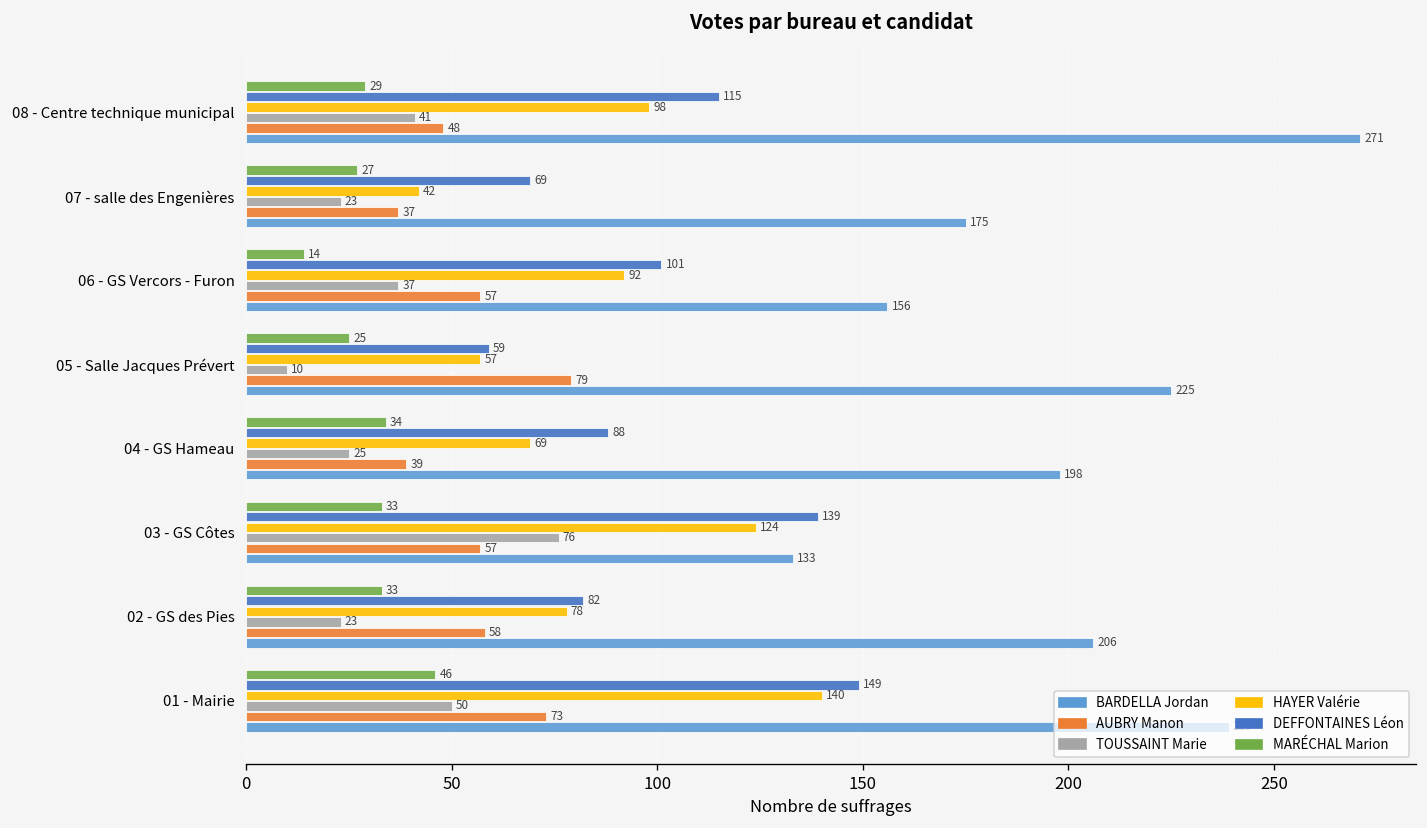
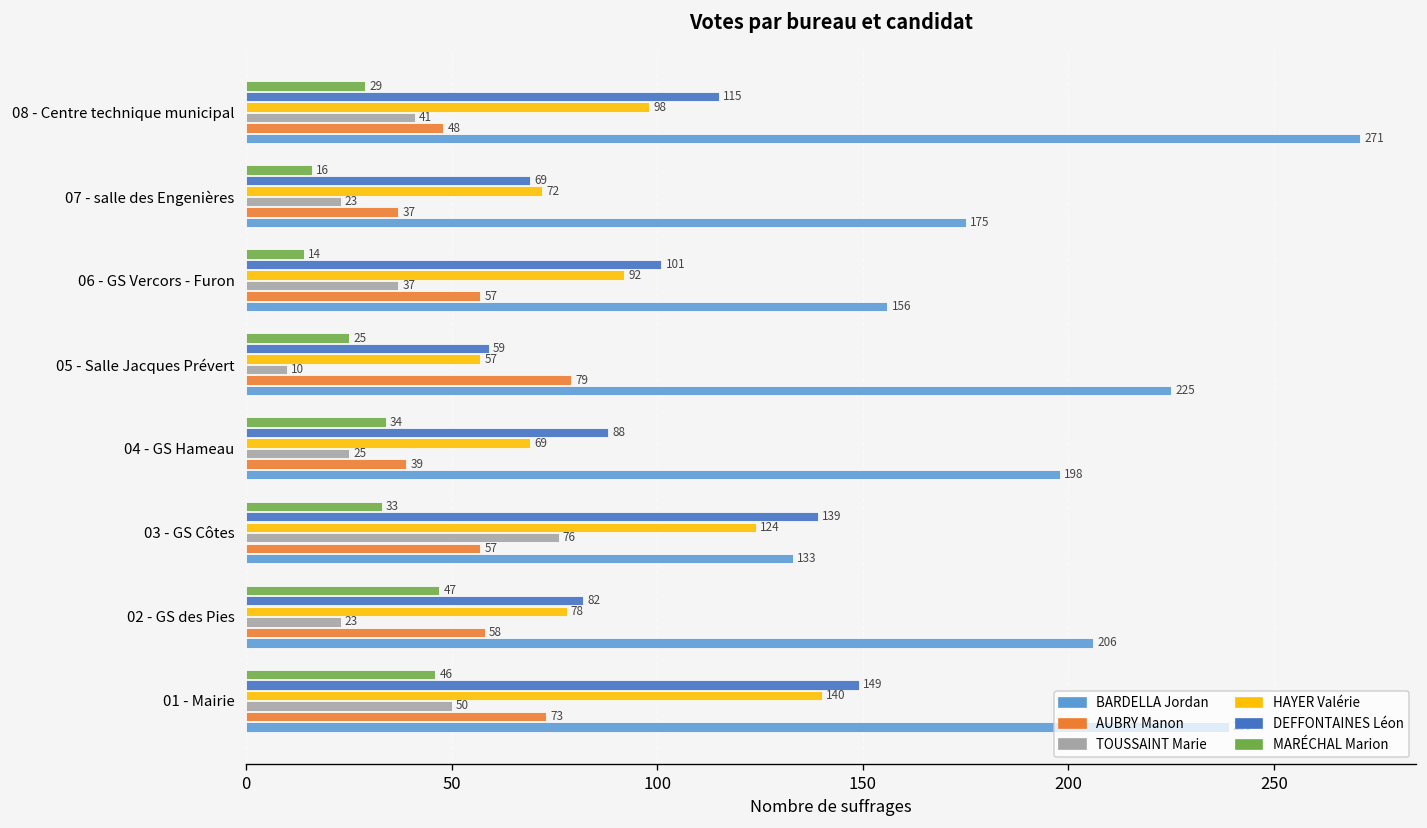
MARÉCHAL Marion, 07 - salle des Engenières: 27 -> 16
HAYER Valérie, 07 - salle des Engenières: 42 -> 72
MARÉCHAL Marion, 02 - GS des Pies: 33 -> 47
